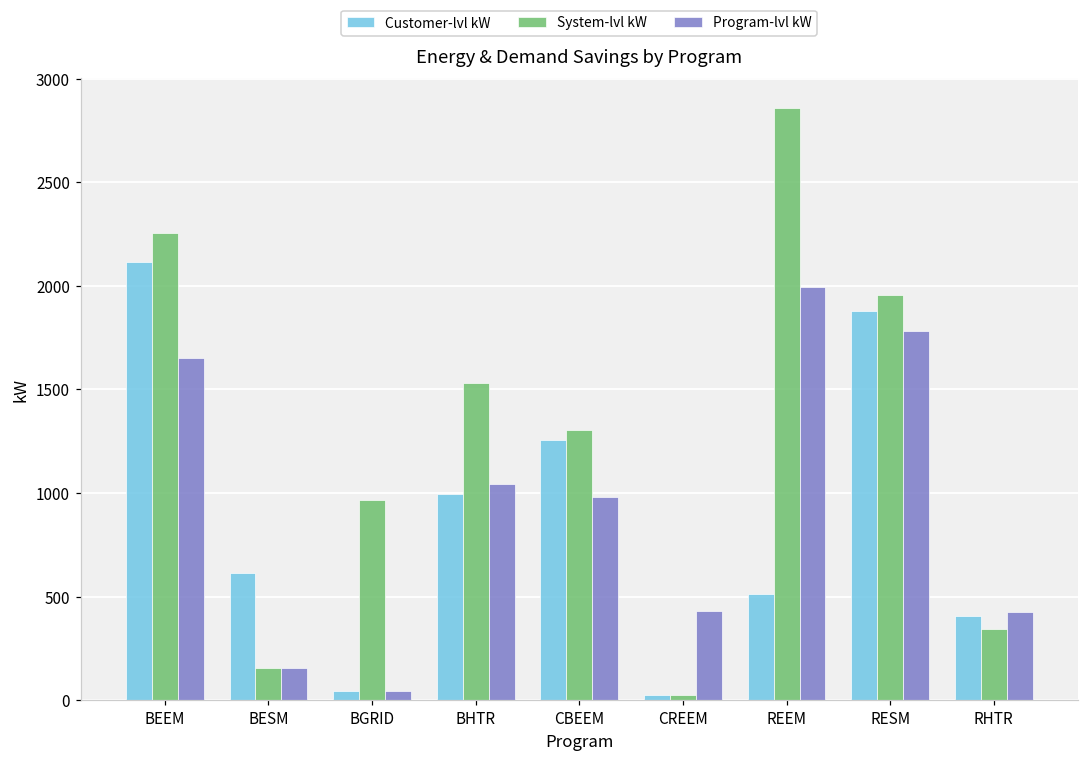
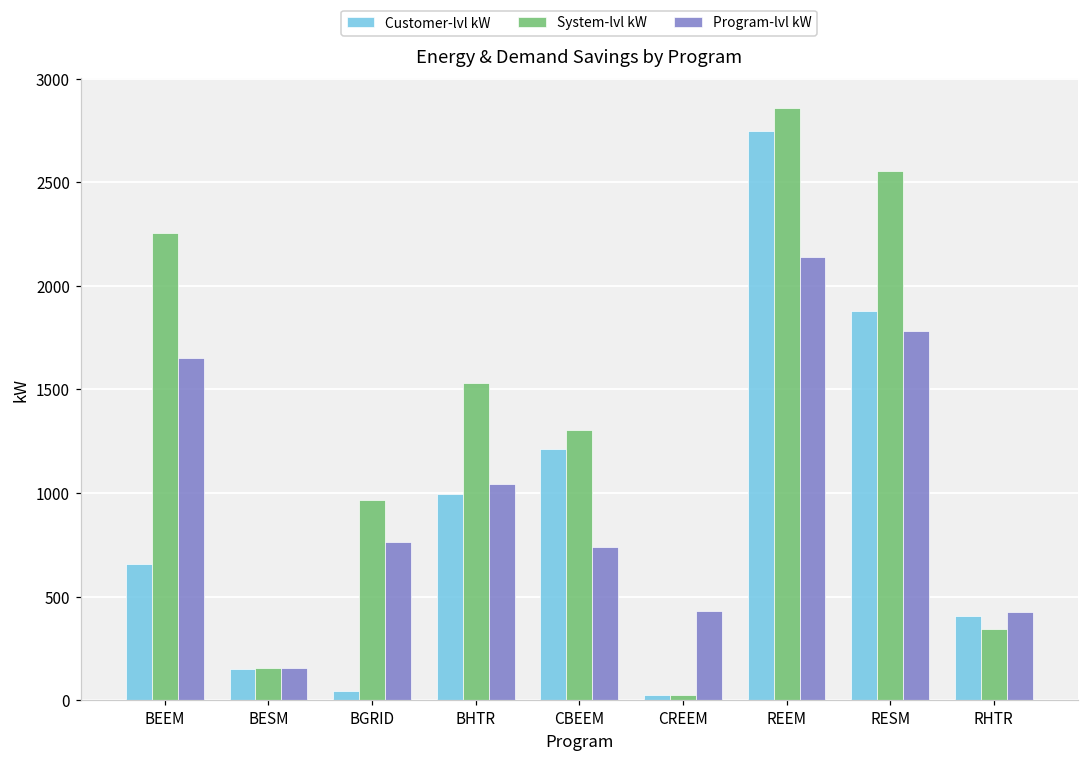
Customer-lvl kW, BEEM: 2120 -> 660
Customer-lvl kW, BESM: 610 -> 150
Program-lvl kW, BGRID: 50 -> 760
Customer-lvl kW, CBEEM: 1250 -> 1210
Program-lvl kW, CBEEM: 980 -> 740
Customer-lvl kW, REEM: 510 -> 2750
Program-lvl kW, REEM: 1990 -> 2140
System-lvl kW, RESM: 1960 -> 2560
